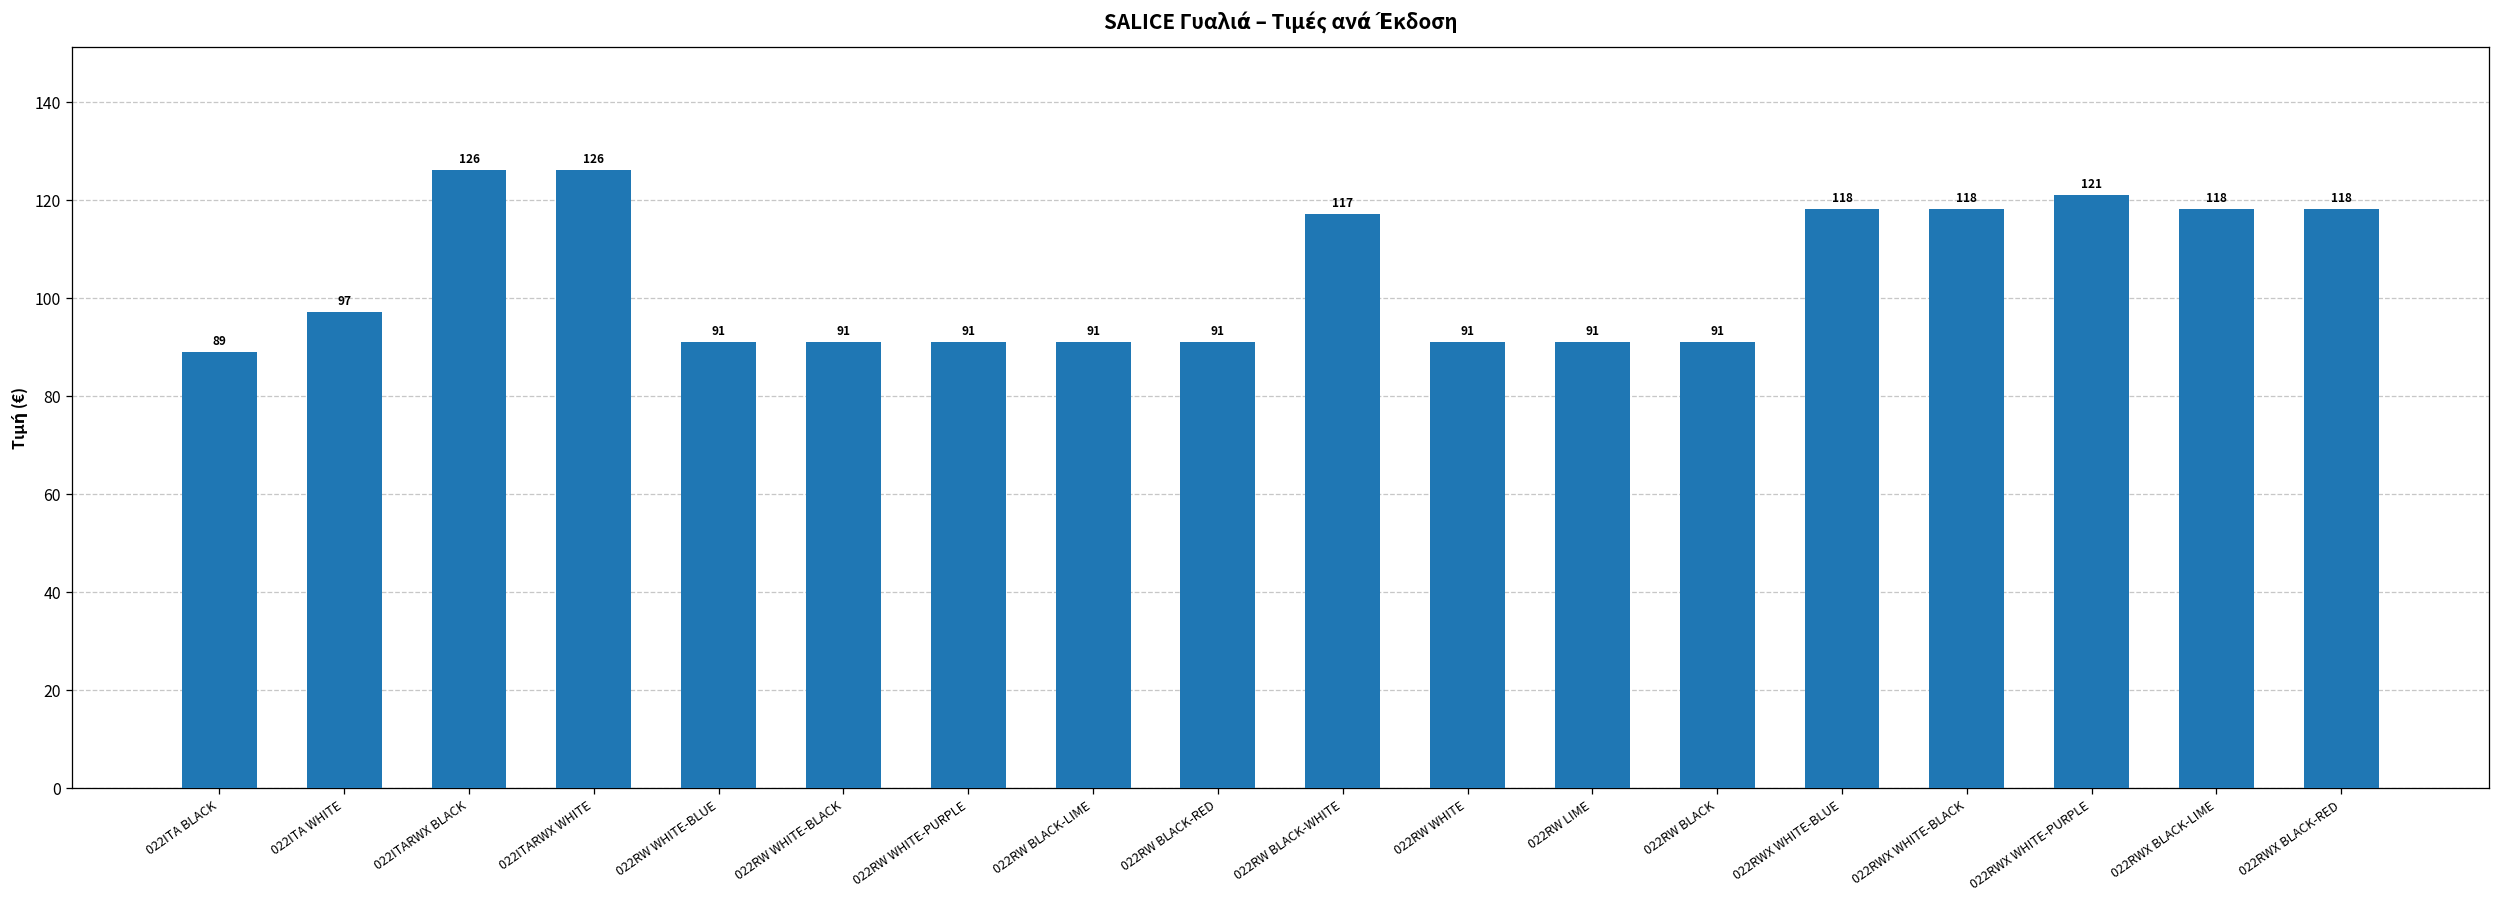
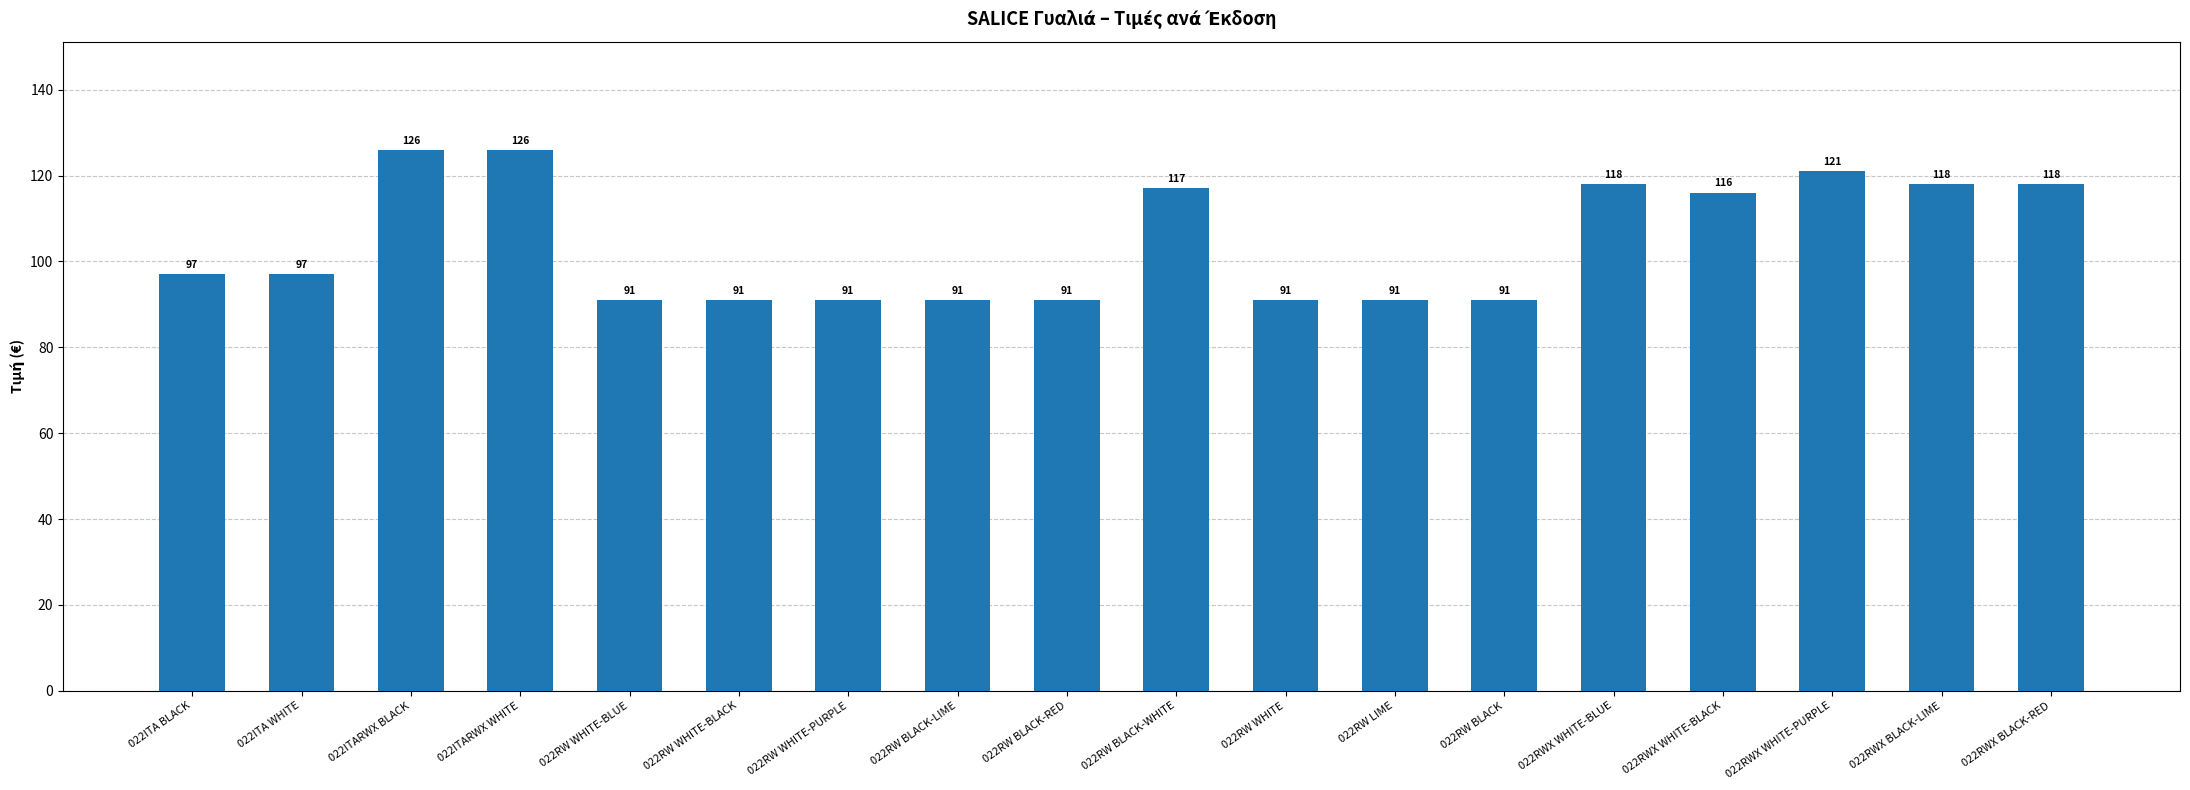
022ITA BLACK: 89 -> 97
022RWX WHITE-BLACK: 118 -> 116
